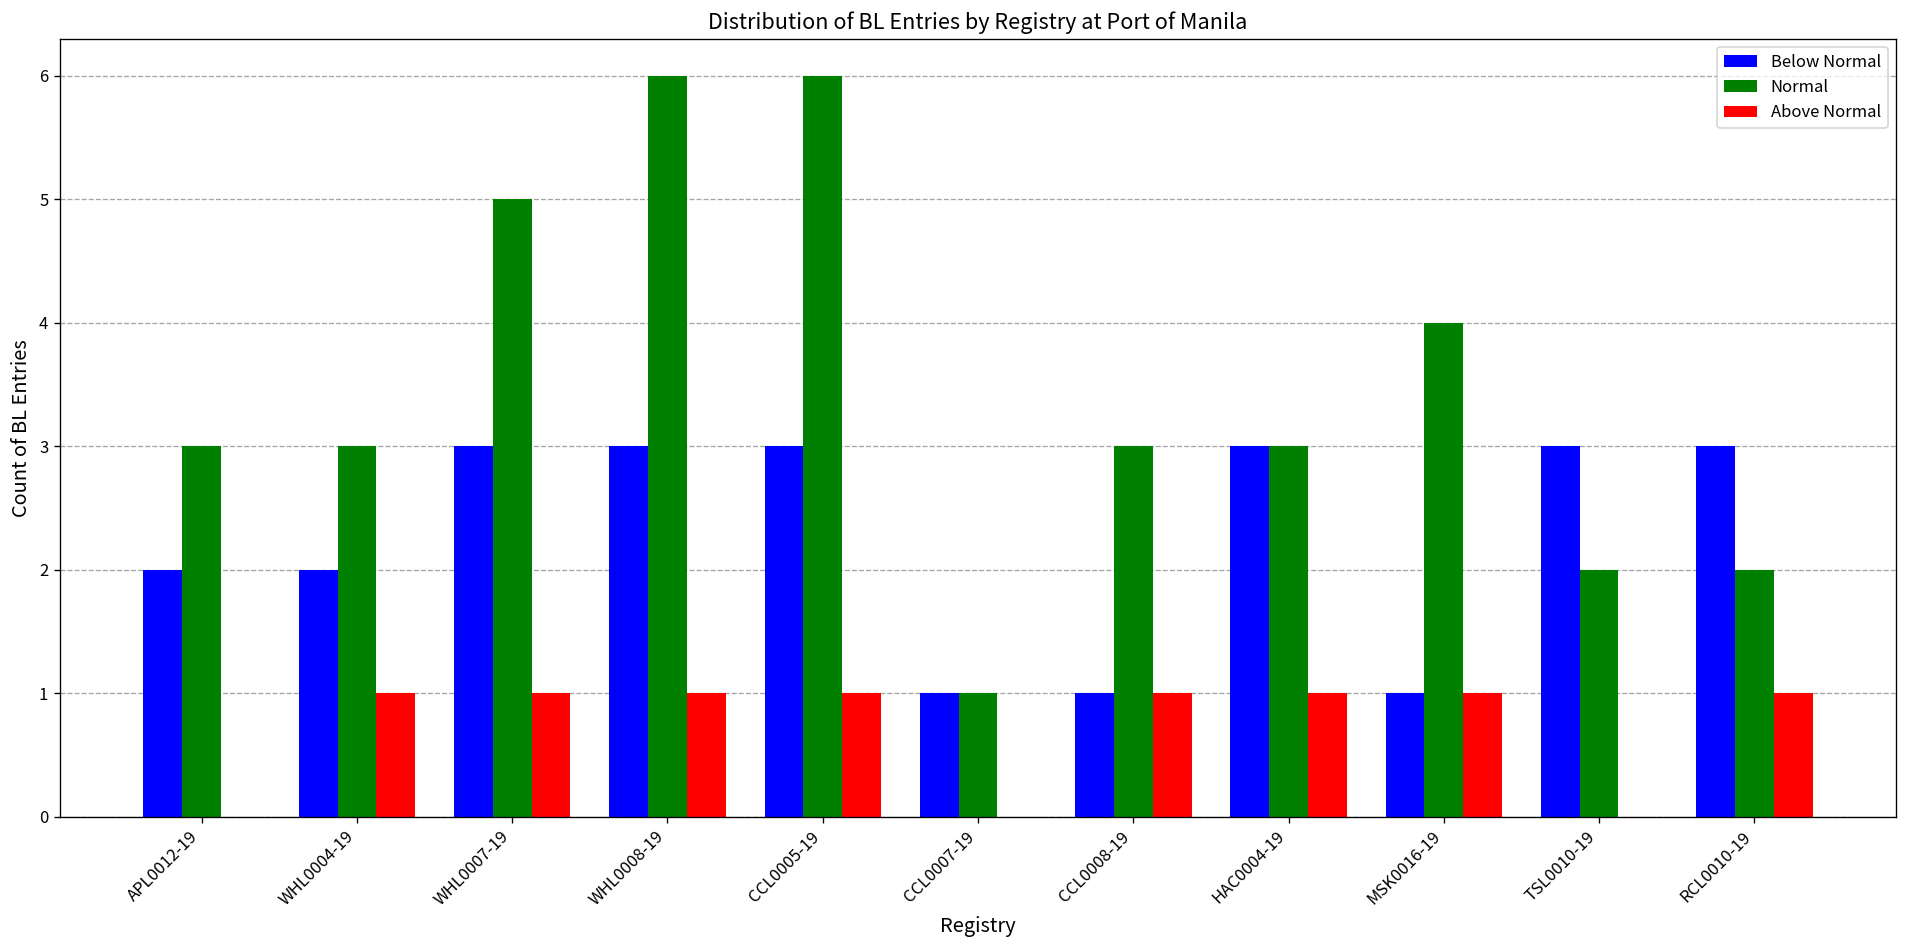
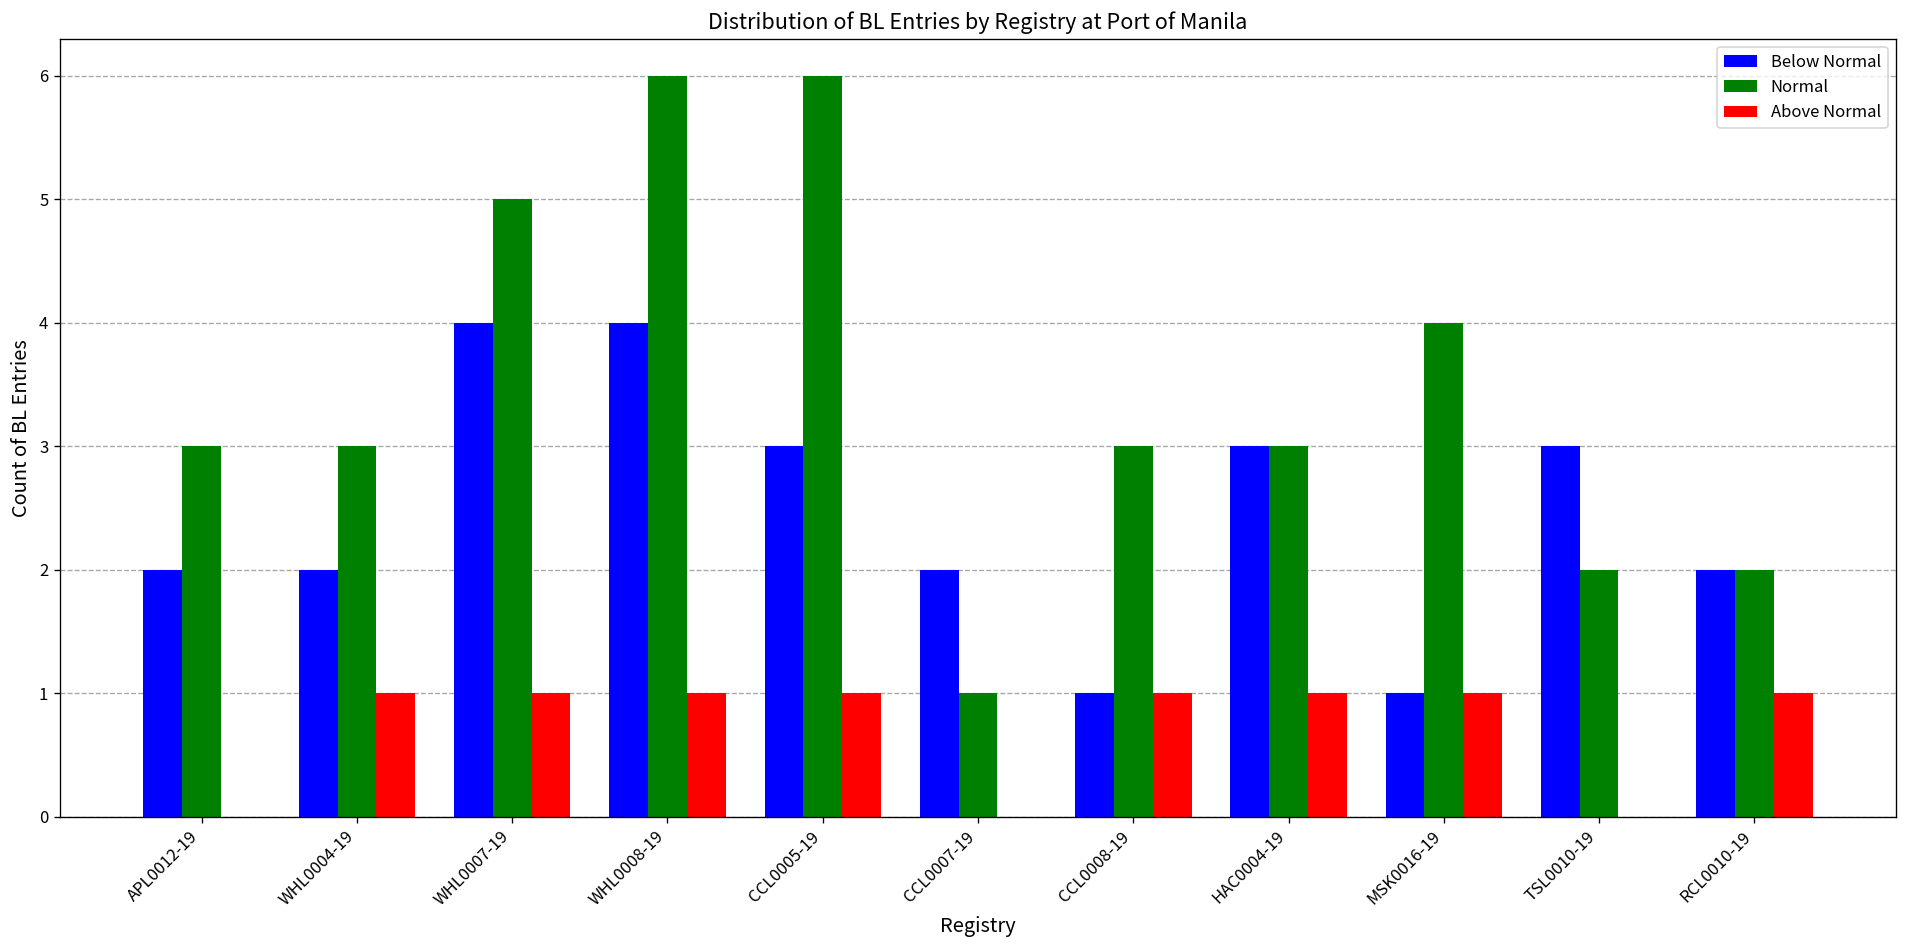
Below Normal, WHL0007-19: 3 -> 4
Below Normal, WHL0008-19: 3 -> 4
Below Normal, CCL0007-19: 1 -> 2
Below Normal, RCL0010-19: 3 -> 2
